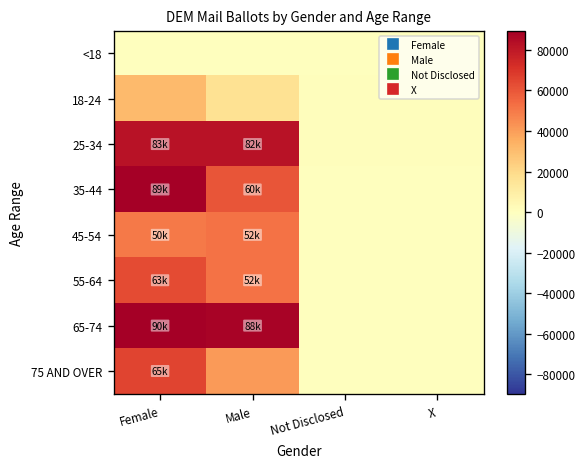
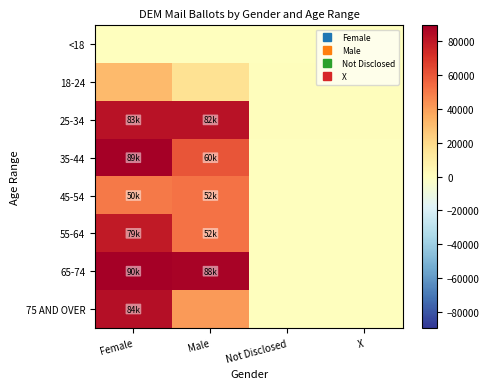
55-64, Female: 63k -> 79k
75 AND OVER, Female: 65k -> 84k
